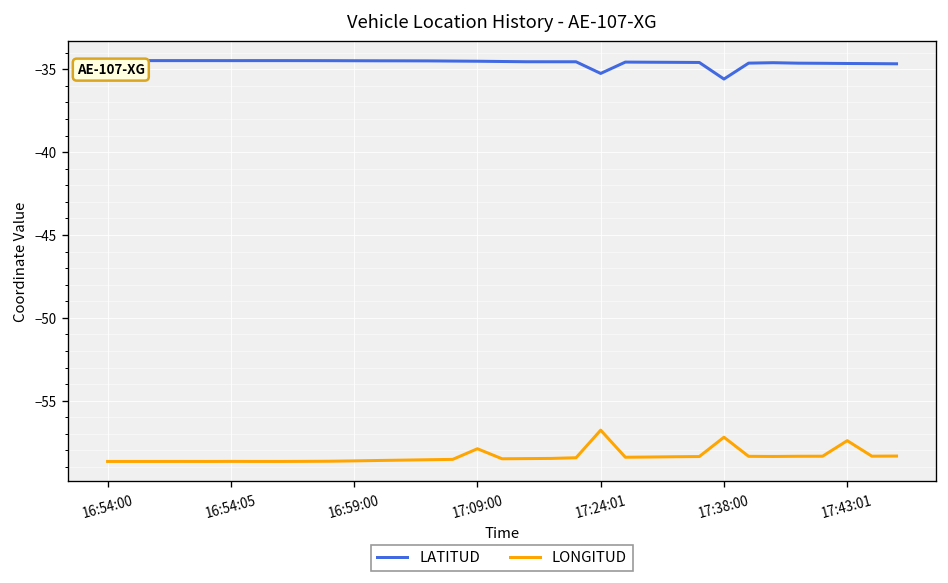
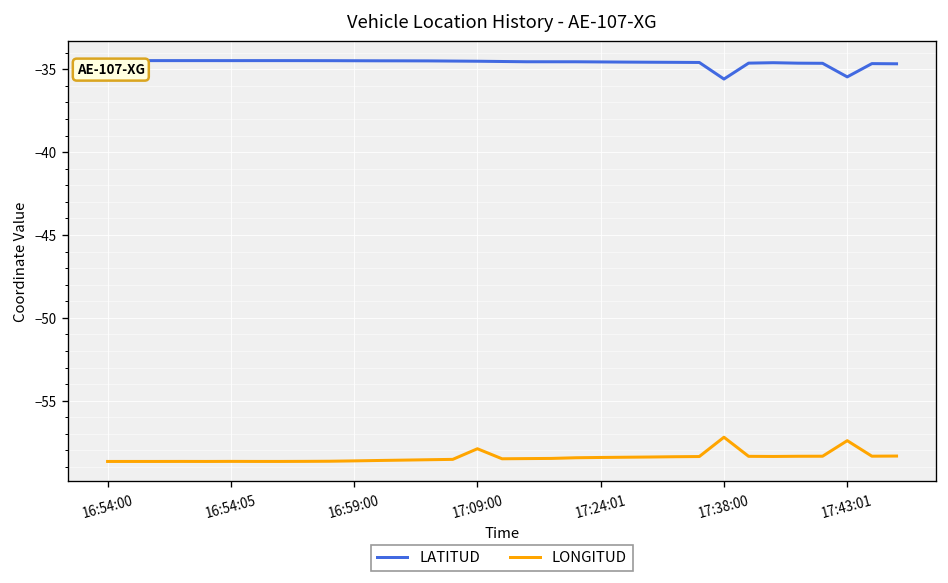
LATITUD, 17:24:01: -35.2 -> -34.6
LONGITUD, 17:24:01: -56.8 -> -58.4
LATITUD, 17:43:01: -34.6 -> -35.5
